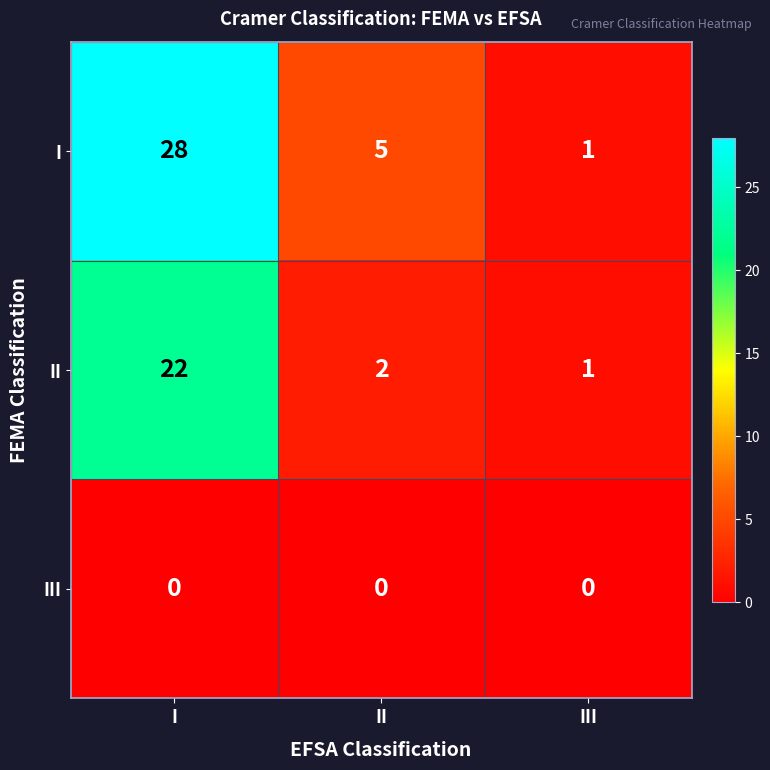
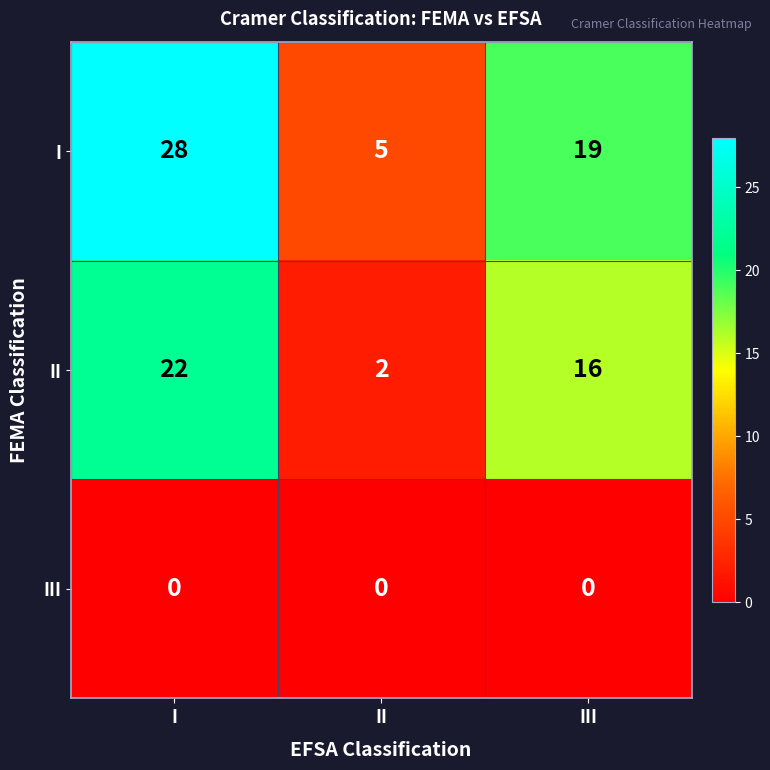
I, III: 1 -> 19
II, III: 1 -> 16
